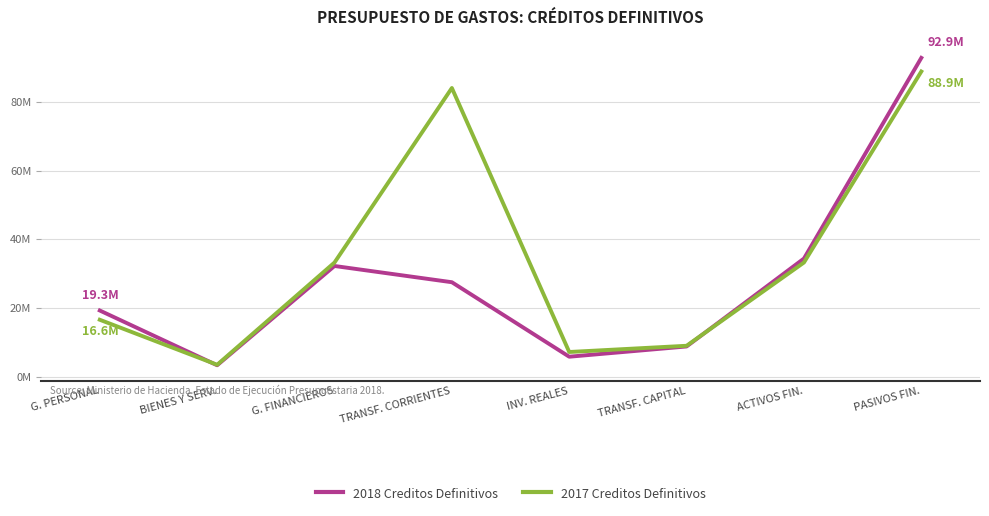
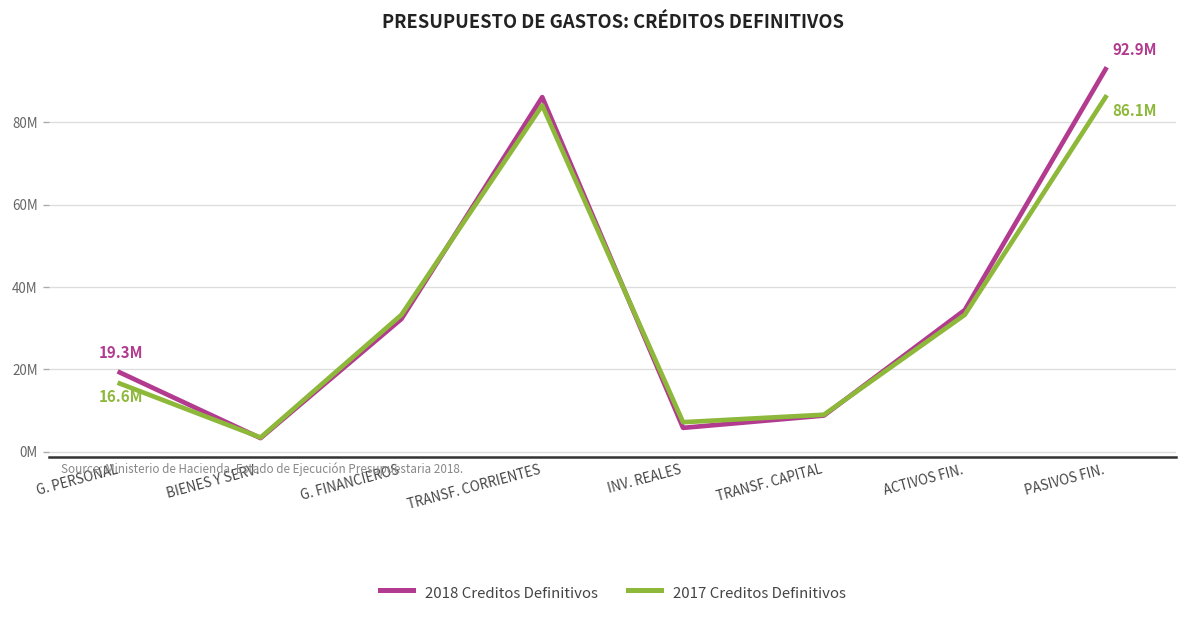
2018 Creditos Definitivos, TRANSF. CORRIENTES: 27000000 -> 86000000
2017 Creditos Definitivos, PASIVOS FIN.: 88.9M -> 86.1M
